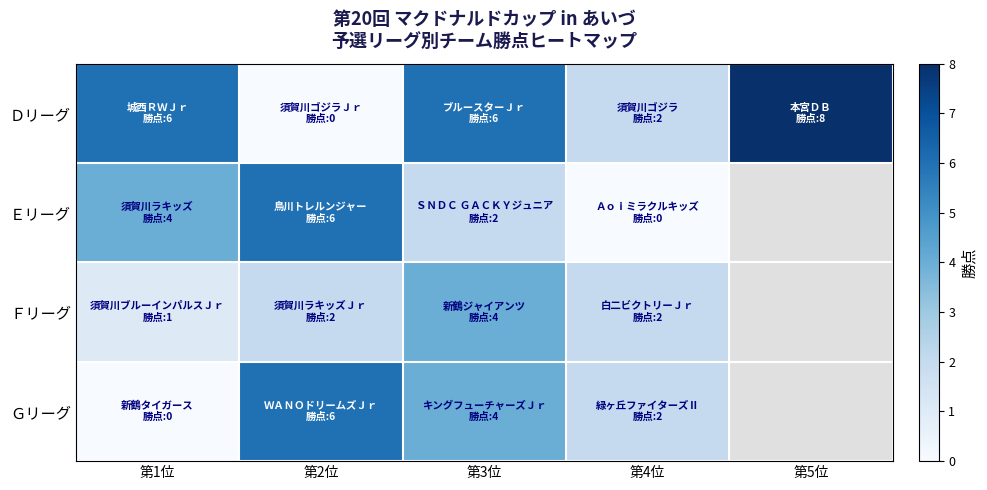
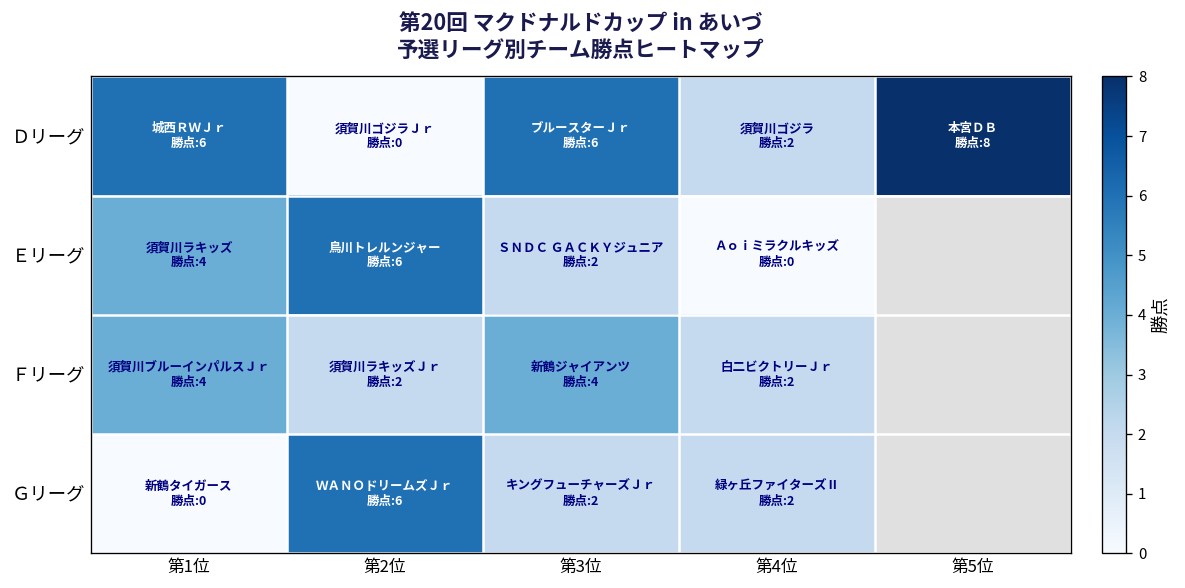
Ｆリーグ, 第1位: 1 -> 4
Ｇリーグ, 第3位: 4 -> 2
